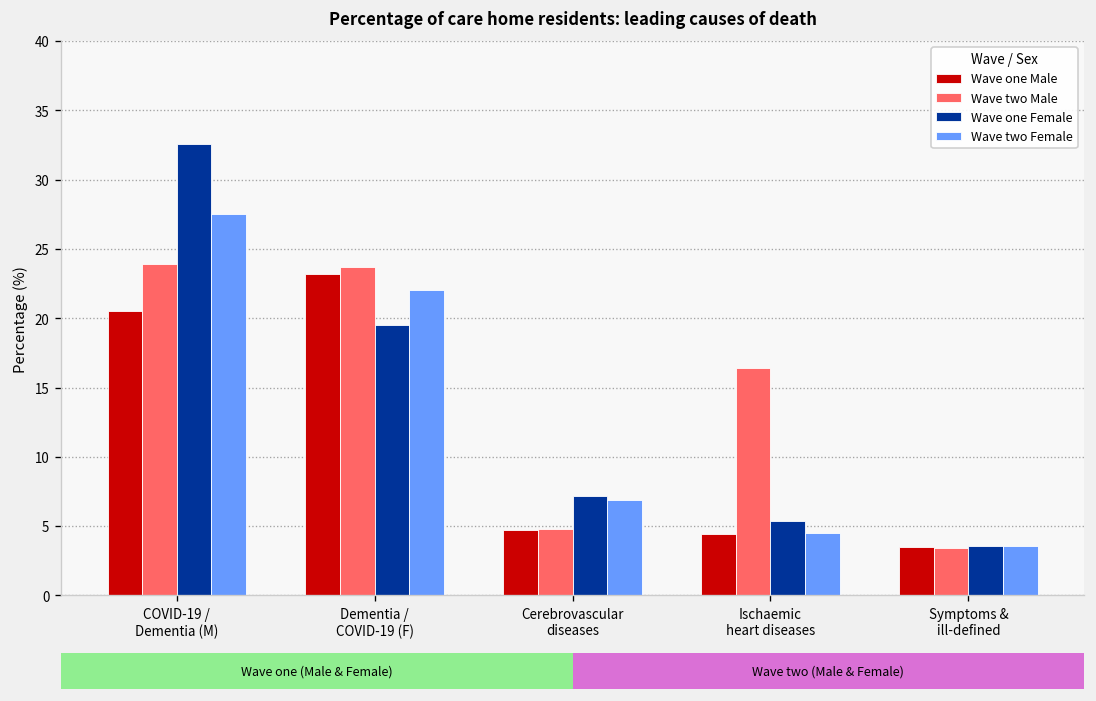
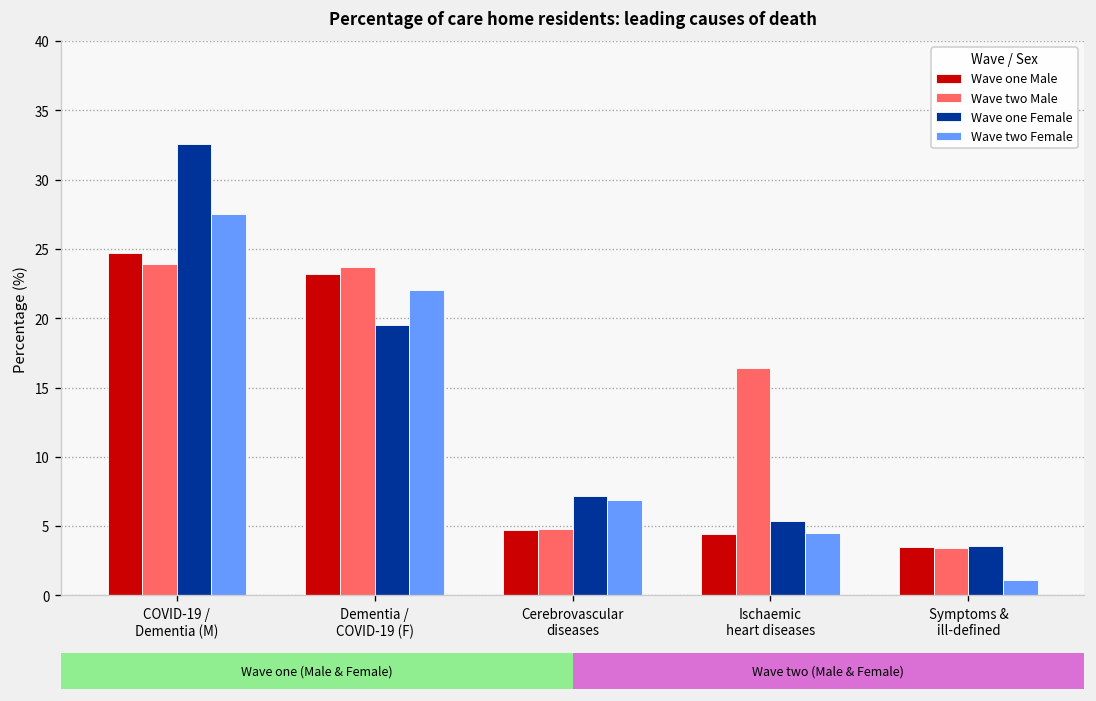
Wave one Male, COVID-19 / Dementia (M): 20.5 -> 24.7
Wave two Female, Symptoms & ill-defined: 3.6 -> 1.1
